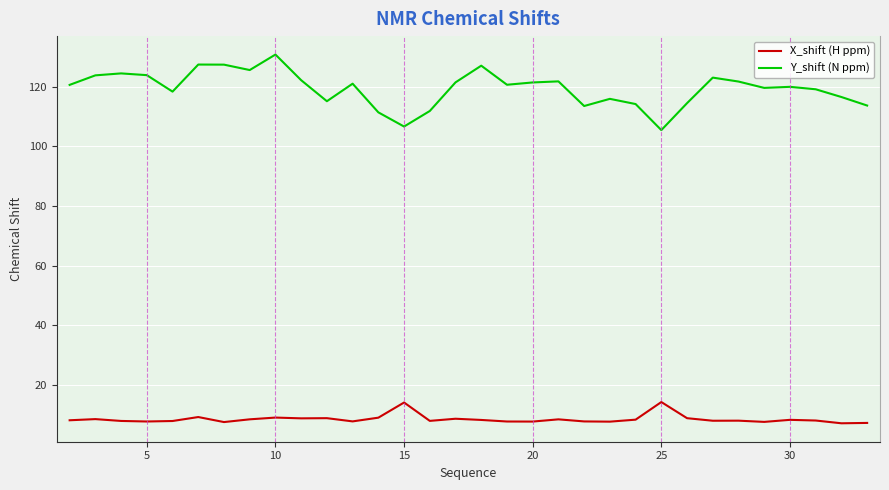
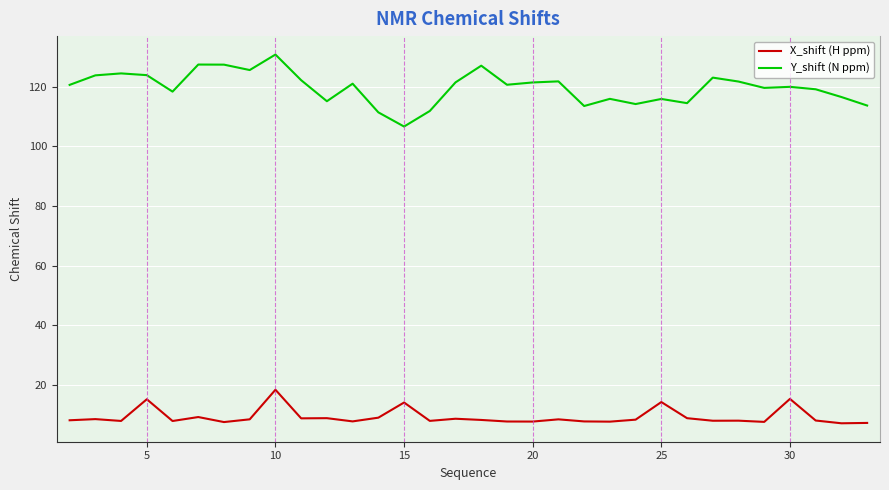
X_shift (H ppm), 5: 8 -> 15
X_shift (H ppm), 10: 9 -> 18
Y_shift (N ppm), 25: 105 -> 116
X_shift (H ppm), 30: 8 -> 15
